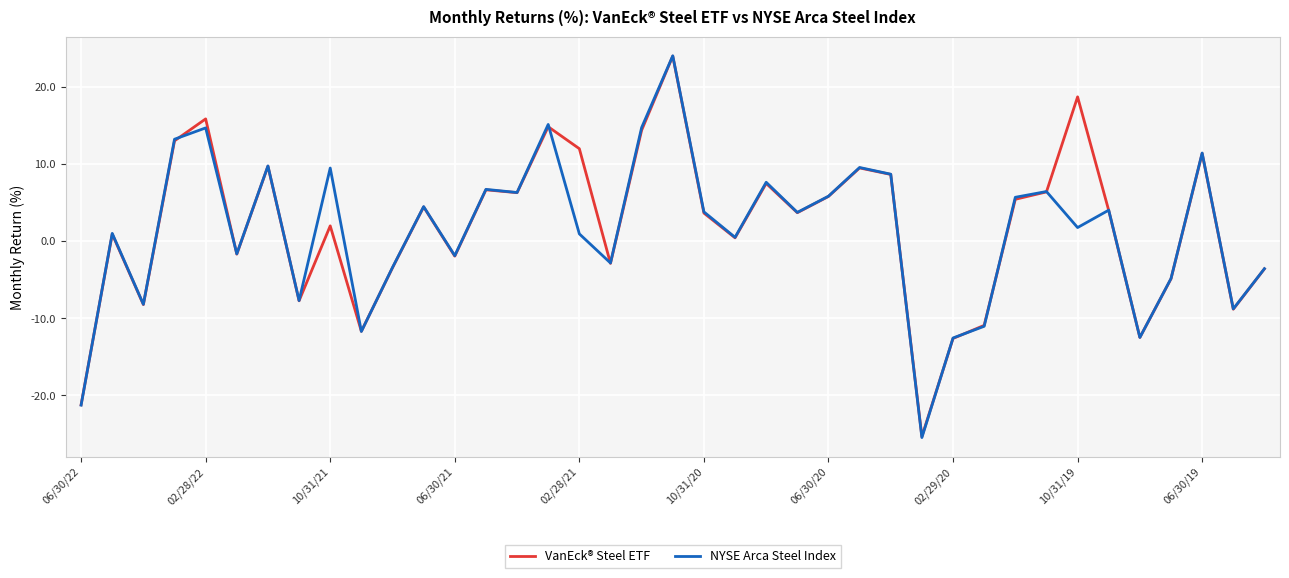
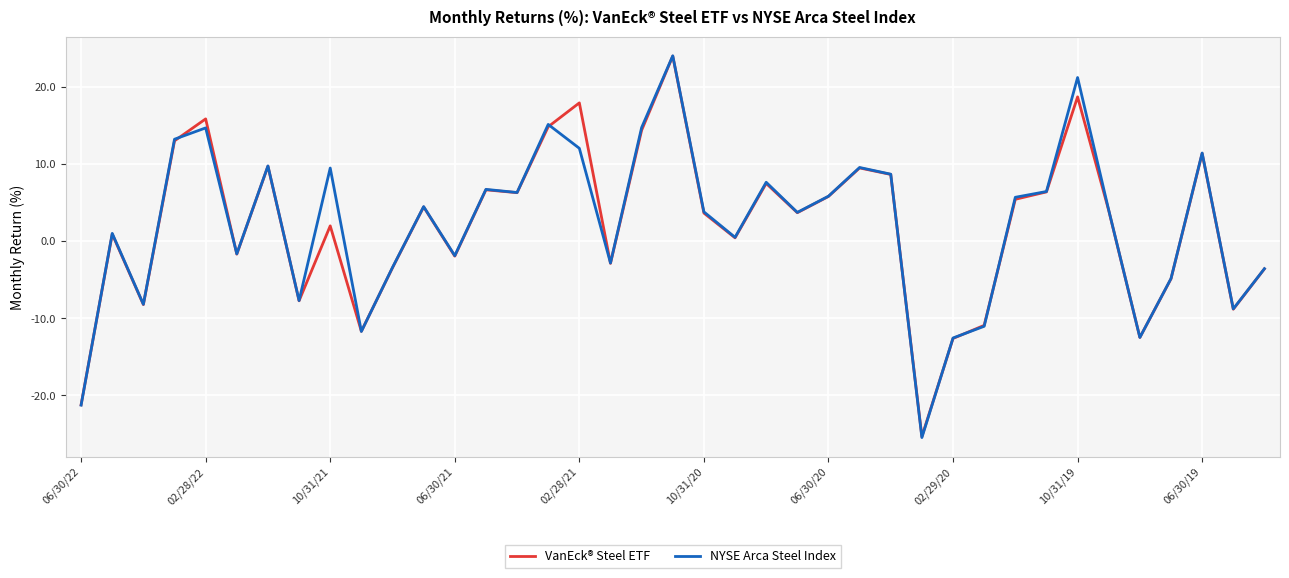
VanEck® Steel ETF, 02/28/21: 12 -> 18
NYSE Arca Steel Index, 02/28/21: 1 -> 12
NYSE Arca Steel Index, 10/31/19: 2 -> 21
